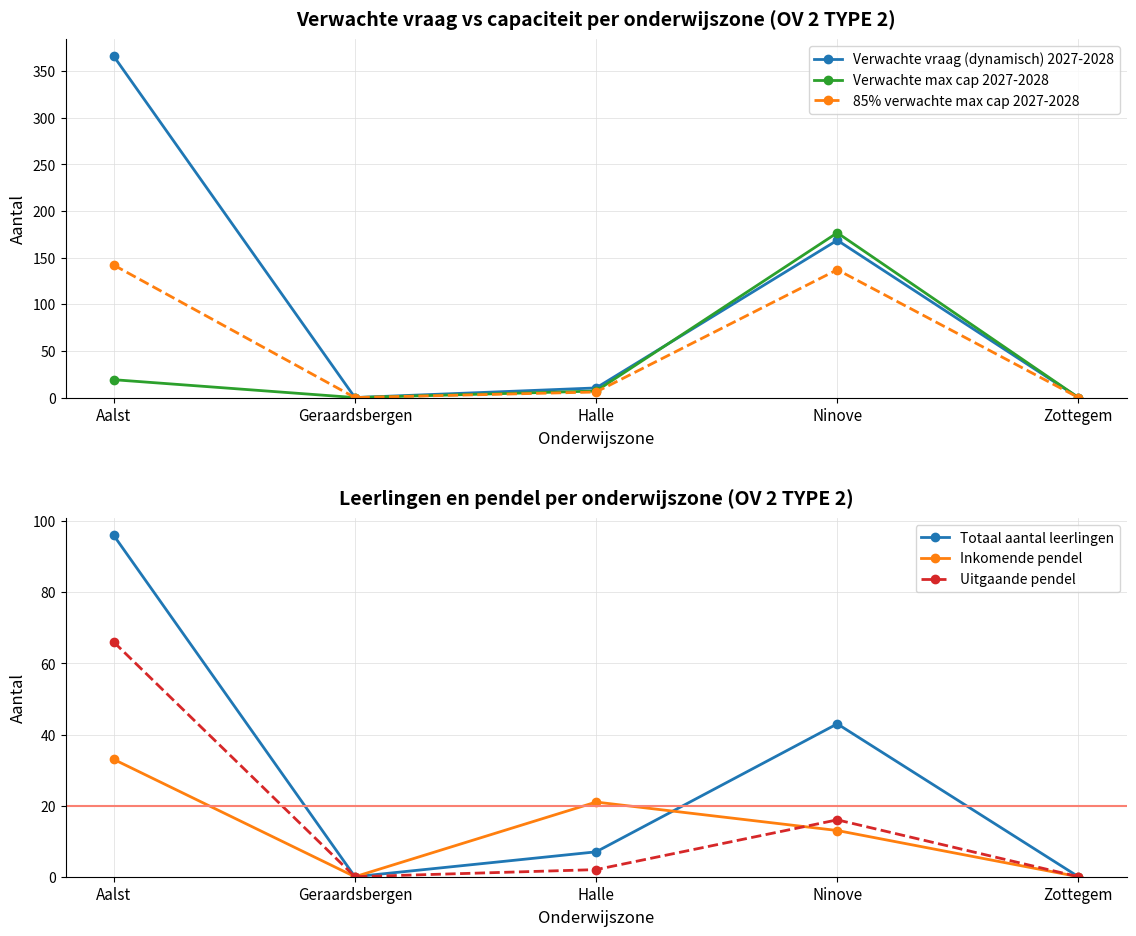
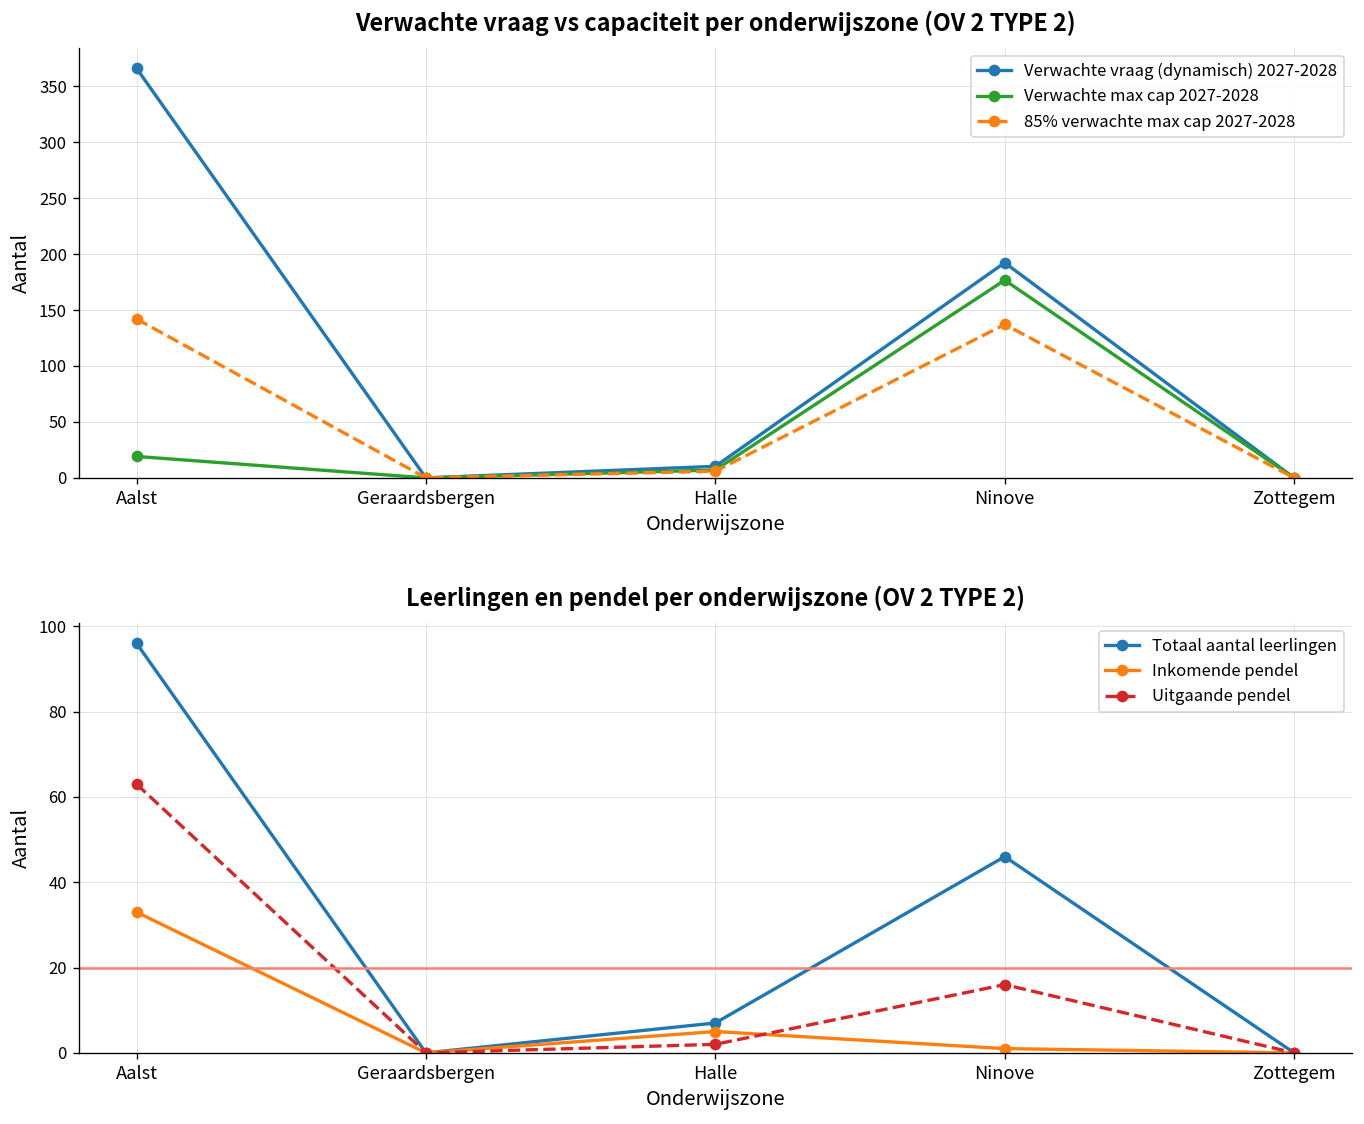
Verwachte vraag vs capaciteit per onderwijszone (OV 2 TYPE 2), Verwachte vraag (dynamisch) 2027-2028, Ninove: 170 -> 190
Leerlingen en pendel per onderwijszone (OV 2 TYPE 2), Uitgaande pendel, Aalst: 66 -> 63
Leerlingen en pendel per onderwijszone (OV 2 TYPE 2), Inkomende pendel, Halle: 21 -> 5
Leerlingen en pendel per onderwijszone (OV 2 TYPE 2), Totaal aantal leerlingen, Ninove: 43 -> 46
Leerlingen en pendel per onderwijszone (OV 2 TYPE 2), Inkomende pendel, Ninove: 13 -> 1
